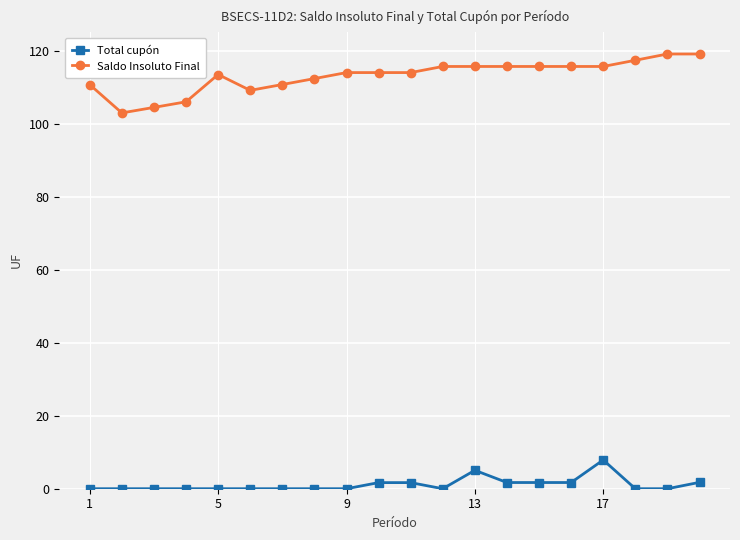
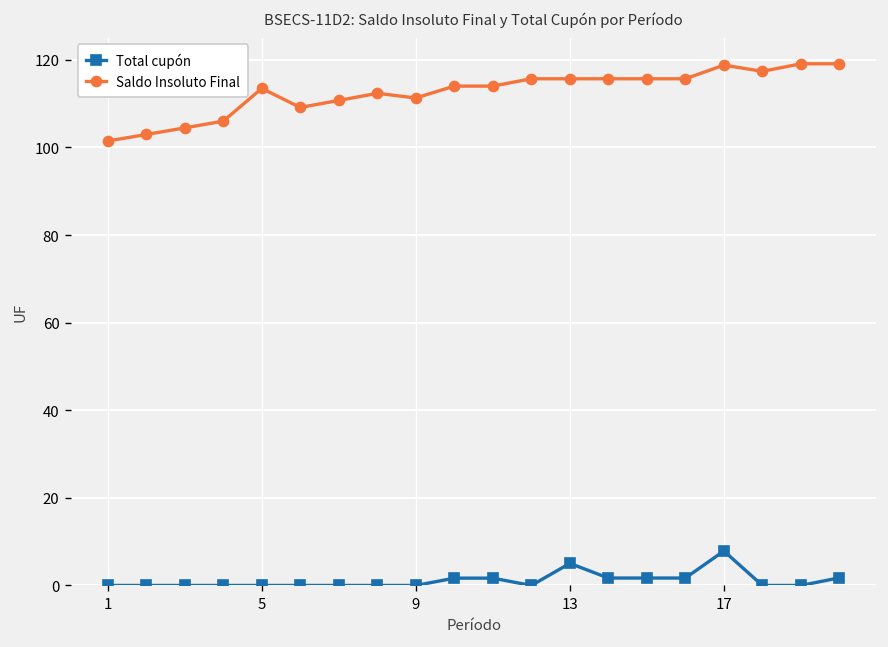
Saldo Insoluto Final, 1: 111 -> 101
Saldo Insoluto Final, 9: 114 -> 111
Saldo Insoluto Final, 17: 116 -> 119
